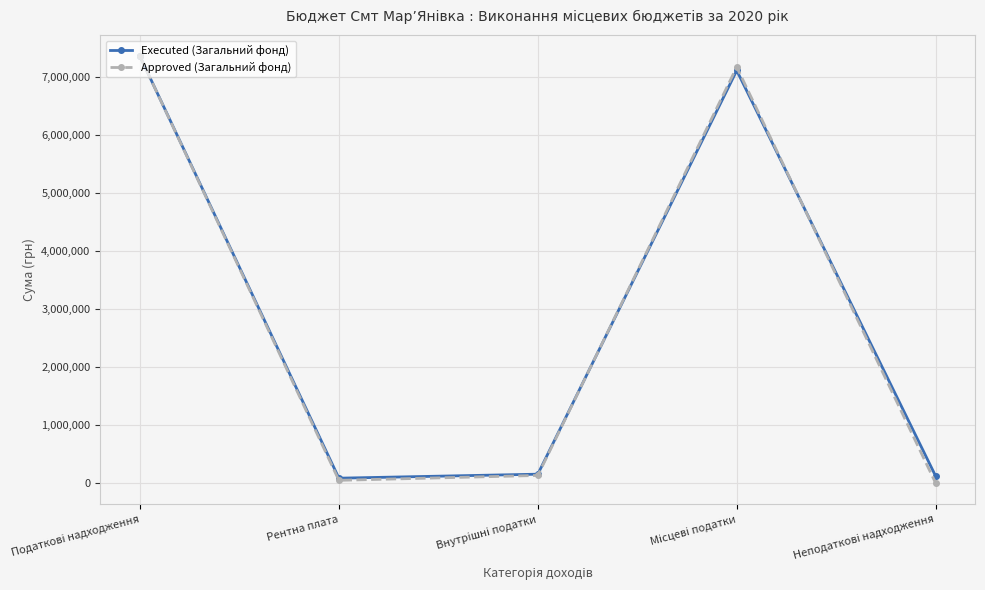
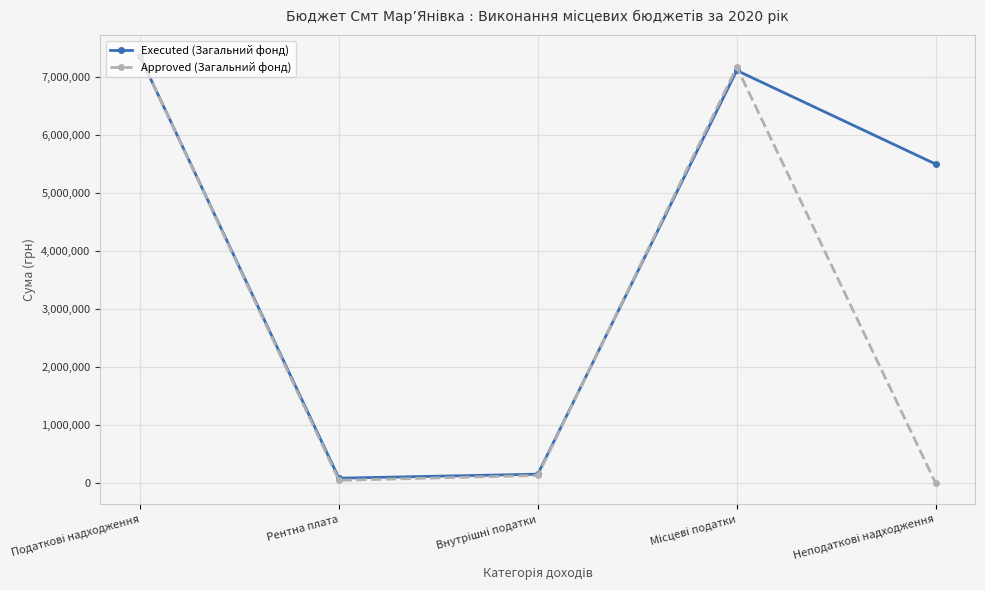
Executed (Загальний фонд), Неподаткові надходження: 100,000 -> 5,500,000
